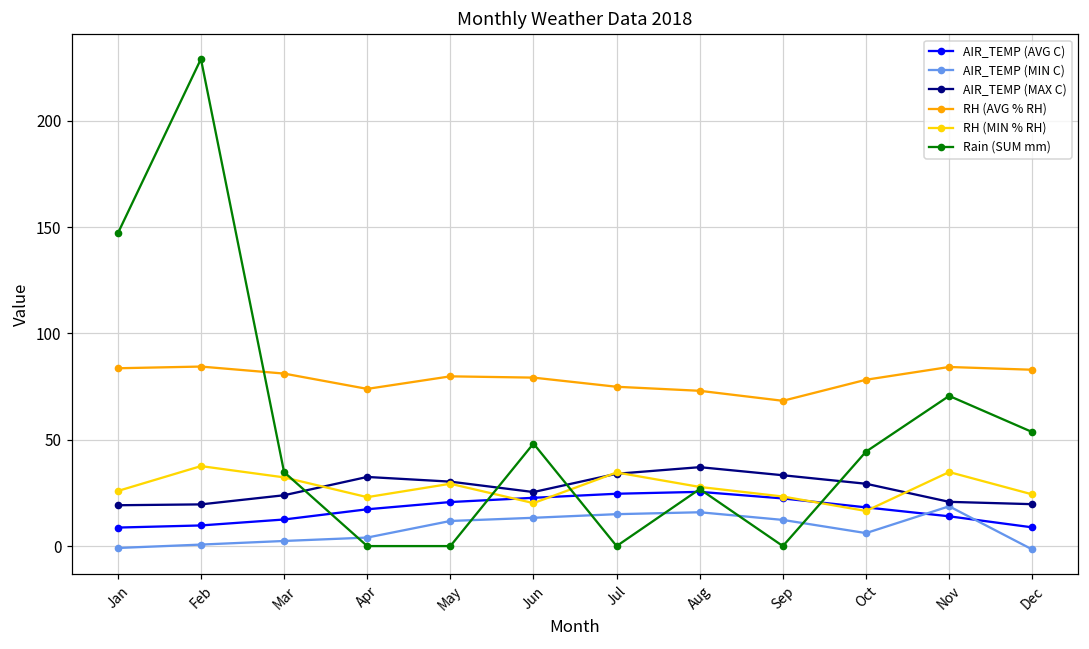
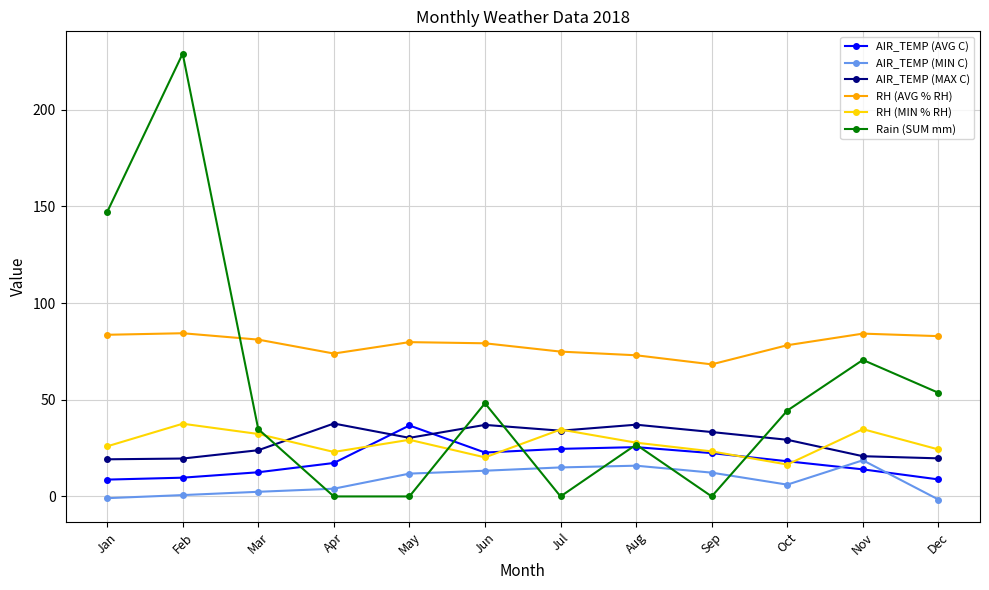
AIR_TEMP (MAX C), Apr: 33 -> 38
AIR_TEMP (AVG C), May: 21 -> 37
AIR_TEMP (MAX C), Jun: 25 -> 37
